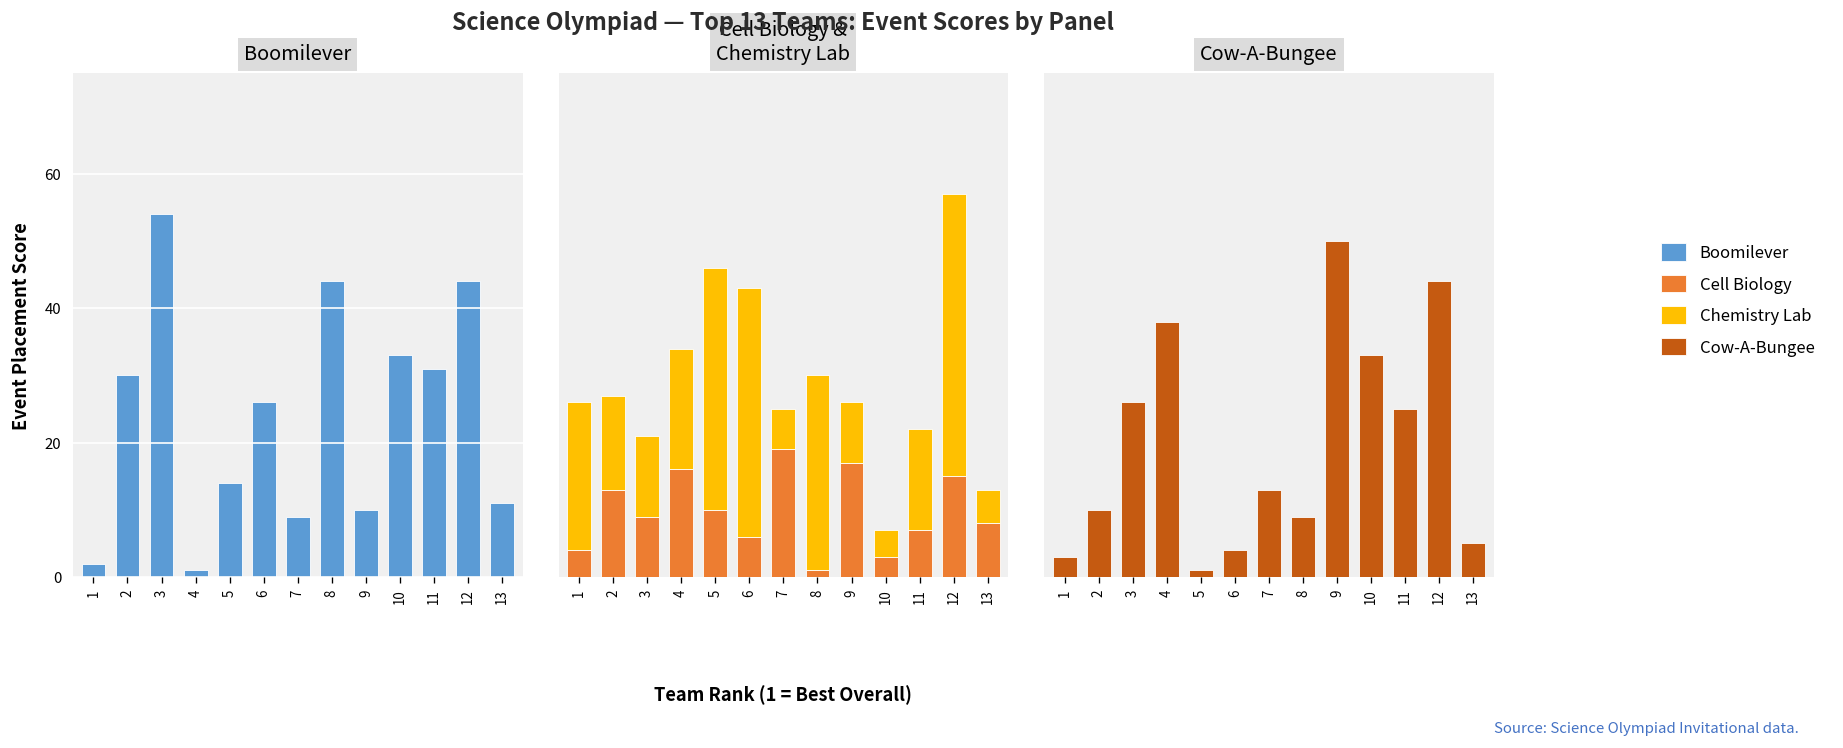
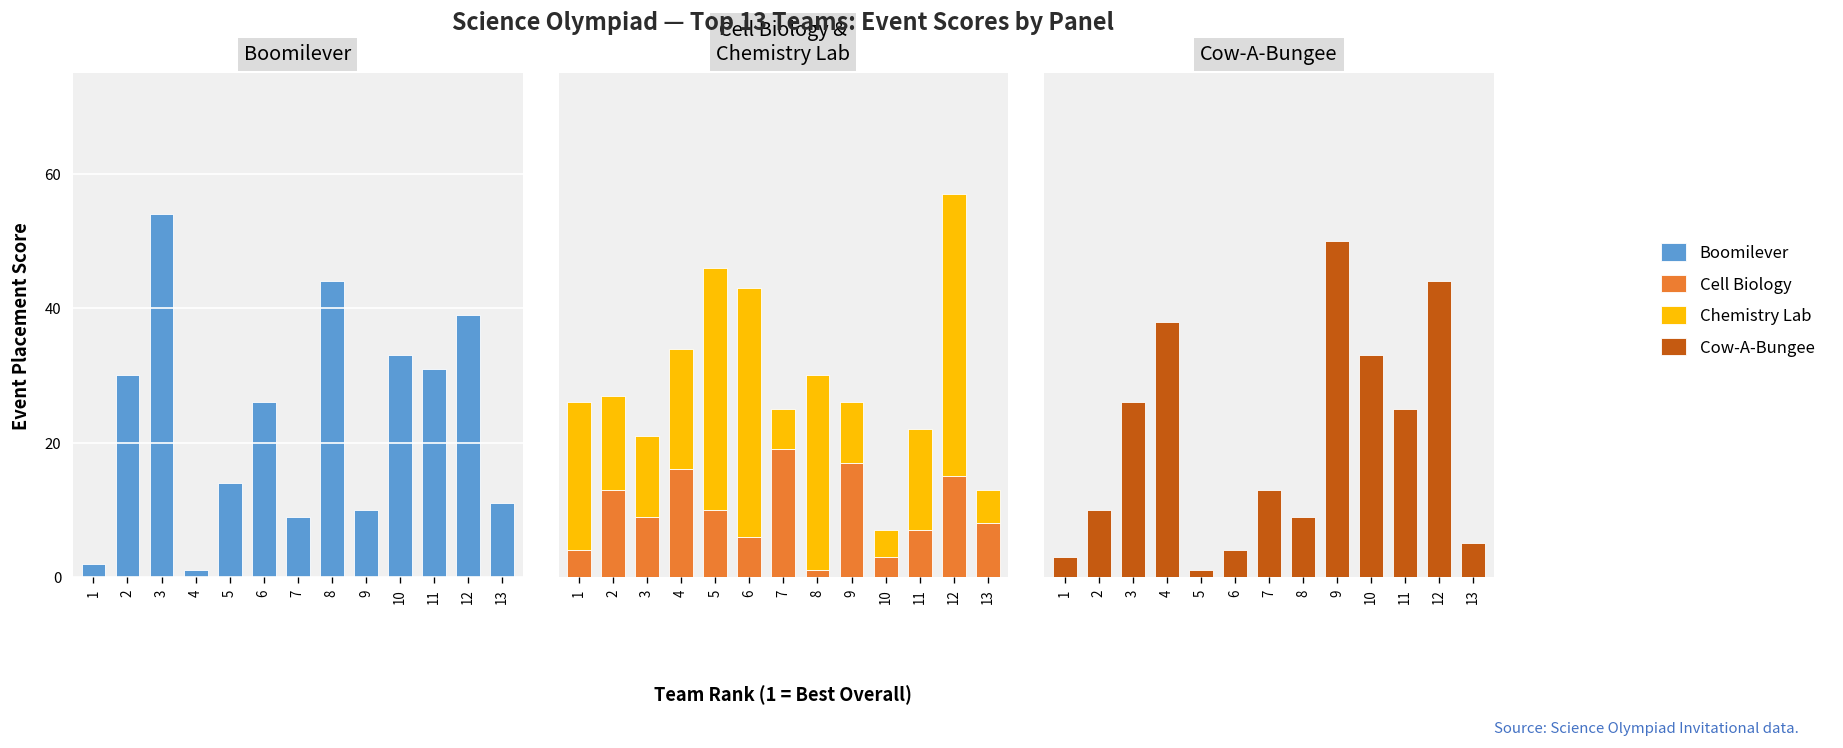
Boomilever, 12: 44 -> 39
